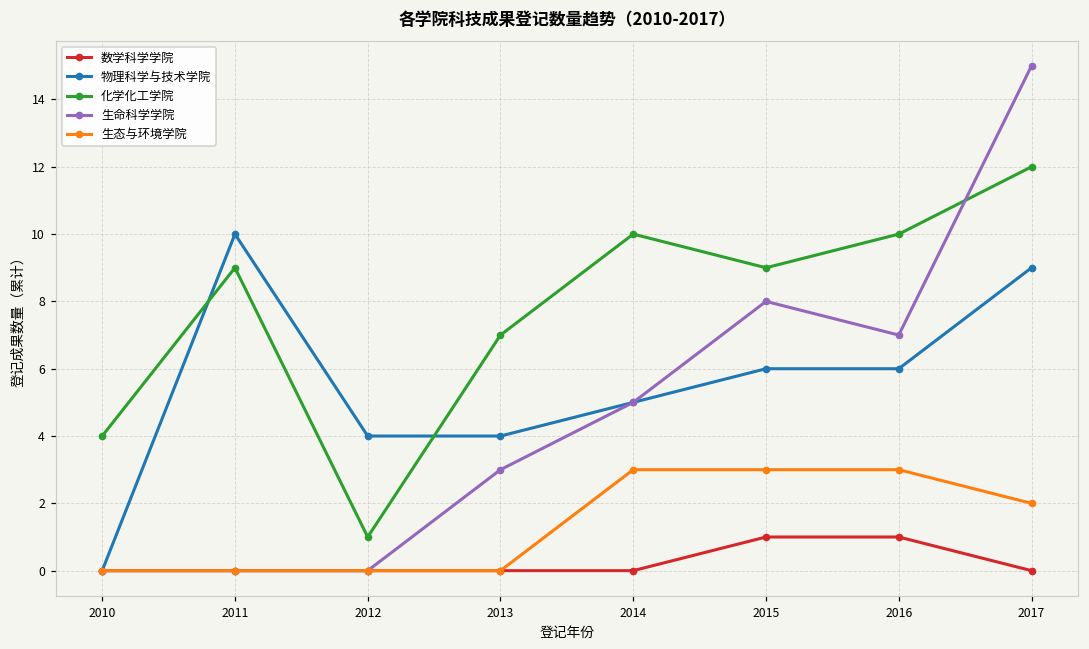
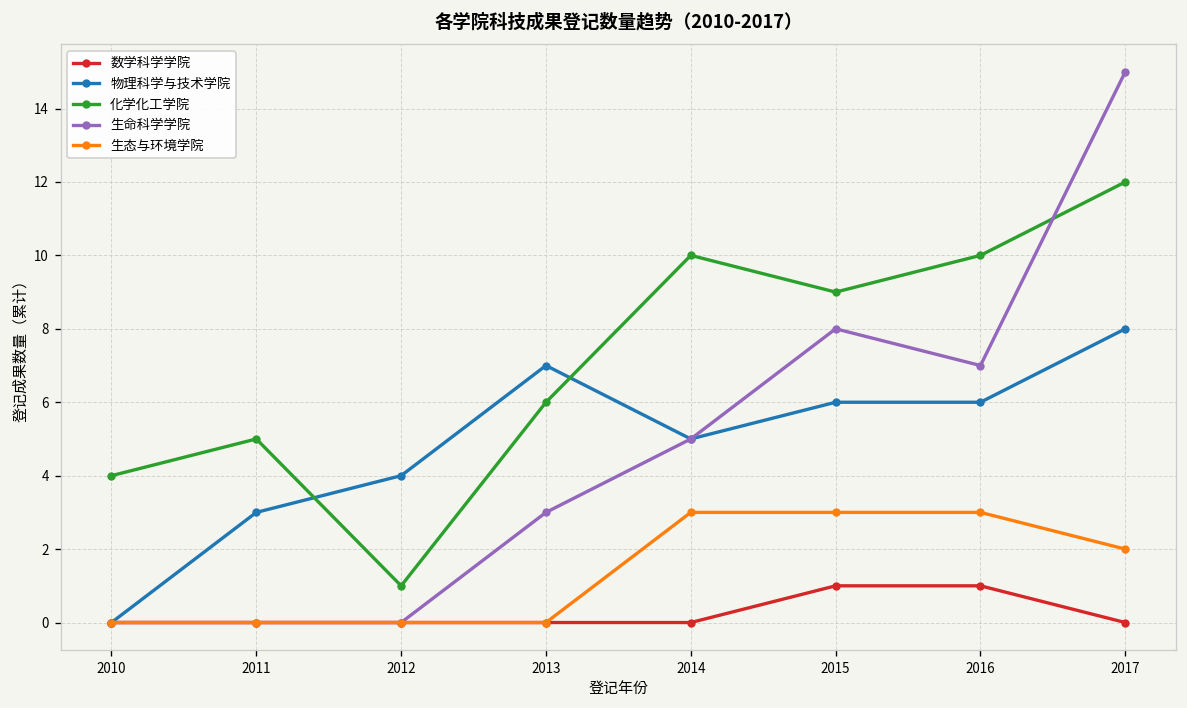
物理科学与技术学院, 2011: 10 -> 3
化学化工学院, 2011: 9 -> 5
物理科学与技术学院, 2013: 4 -> 7
化学化工学院, 2013: 7 -> 6
物理科学与技术学院, 2017: 9 -> 8
